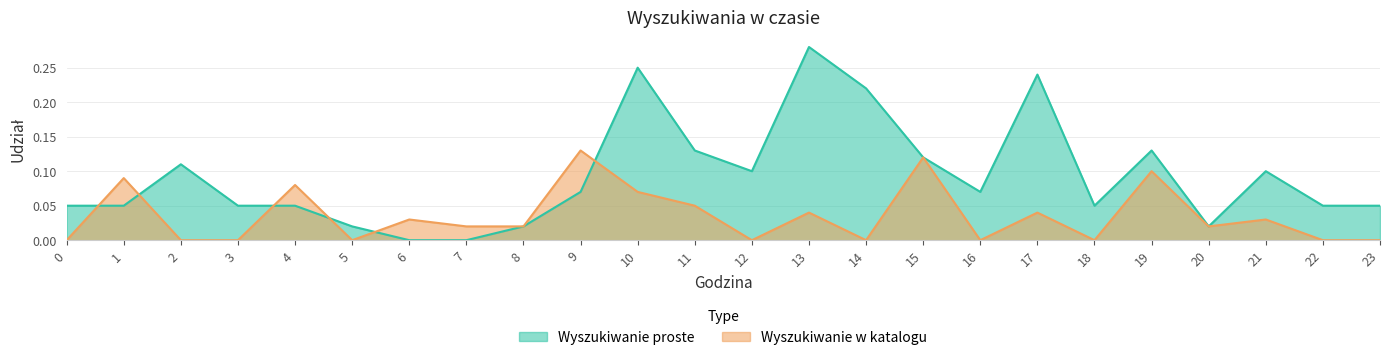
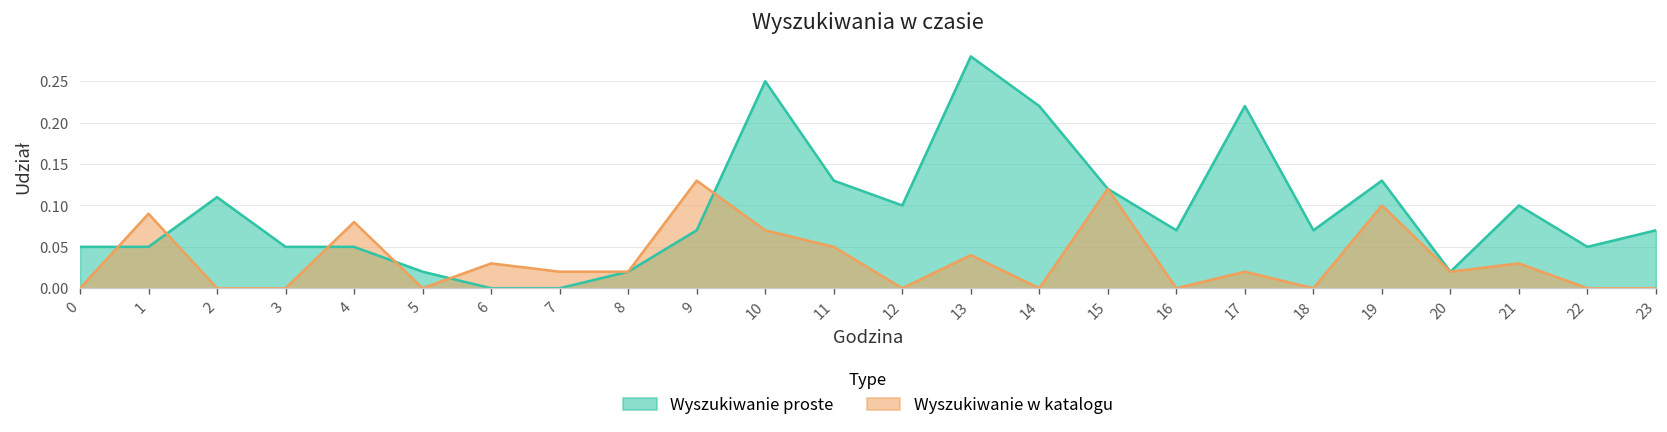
Wyszukiwanie proste, 17: 0.24 -> 0.22
Wyszukiwanie w katalogu, 17: 0.04 -> 0.02
Wyszukiwanie proste, 18: 0.05 -> 0.07
Wyszukiwanie proste, 23: 0.05 -> 0.07
